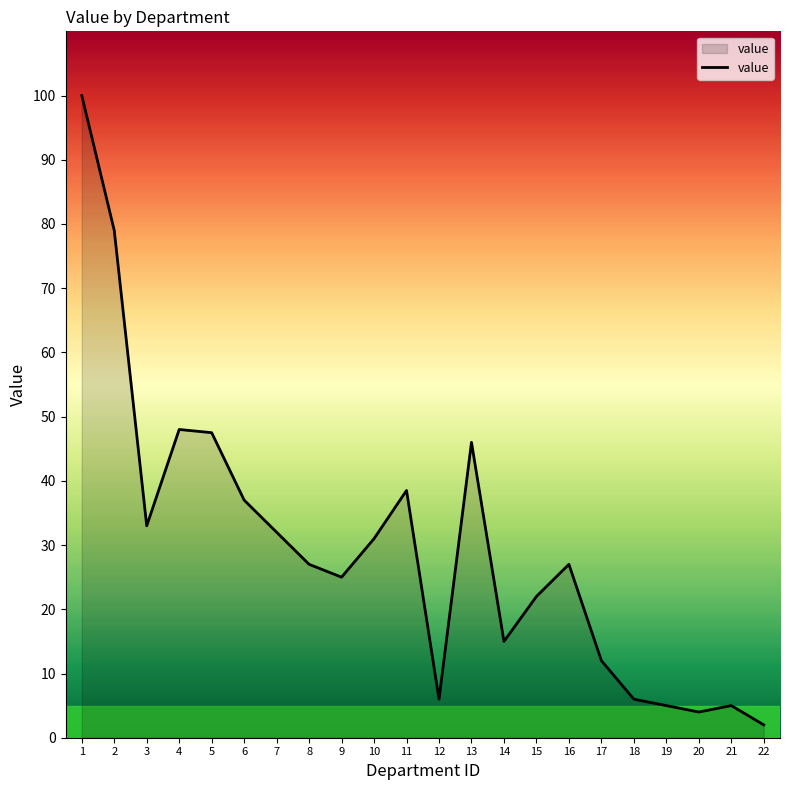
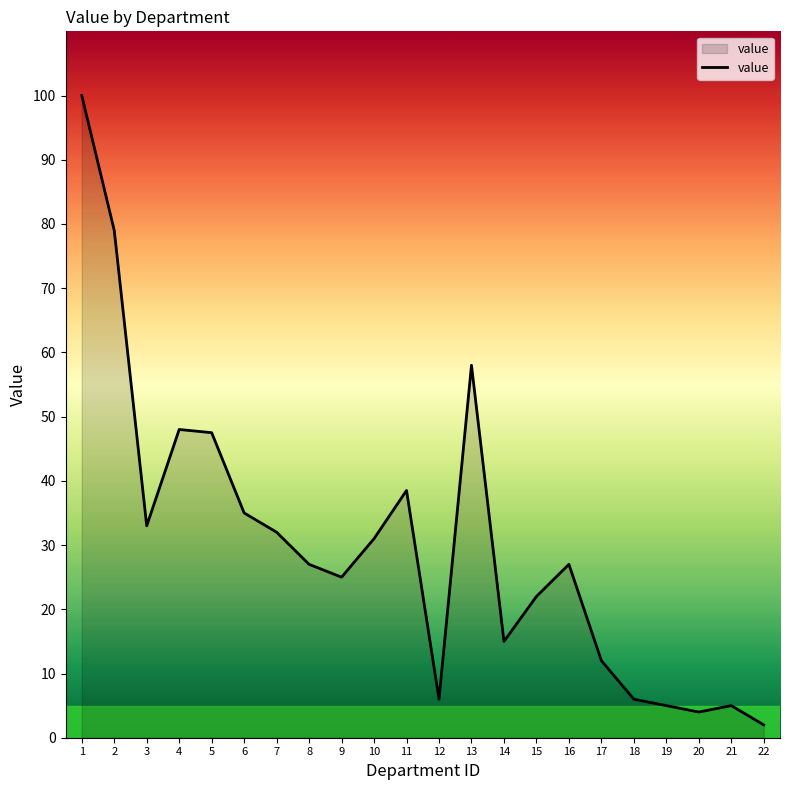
6: 37 -> 35
13: 46 -> 58
